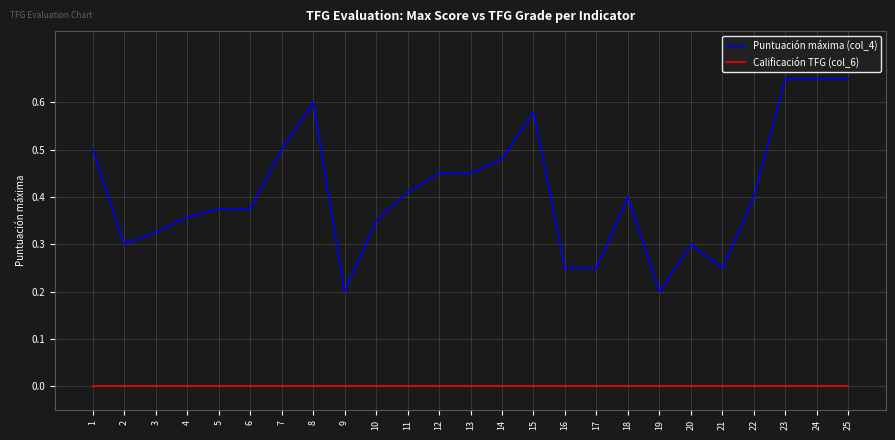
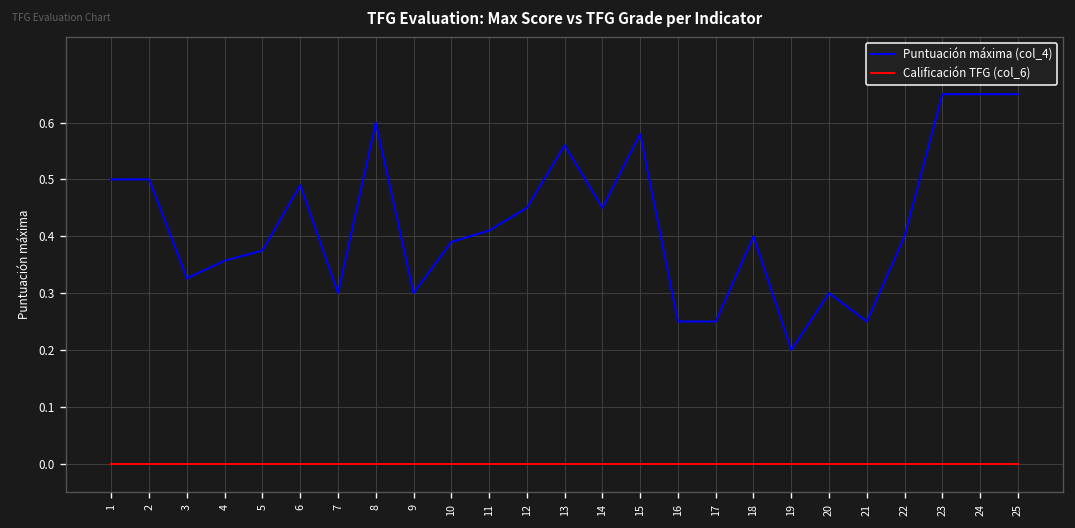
Puntuación máxima (col_4), 2: 0.3 -> 0.5
Puntuación máxima (col_4), 6: 0.38 -> 0.49
Puntuación máxima (col_4), 7: 0.5 -> 0.3
Puntuación máxima (col_4), 9: 0.2 -> 0.3
Puntuación máxima (col_4), 10: 0.35 -> 0.39
Puntuación máxima (col_4), 13: 0.45 -> 0.56
Puntuación máxima (col_4), 14: 0.48 -> 0.45
